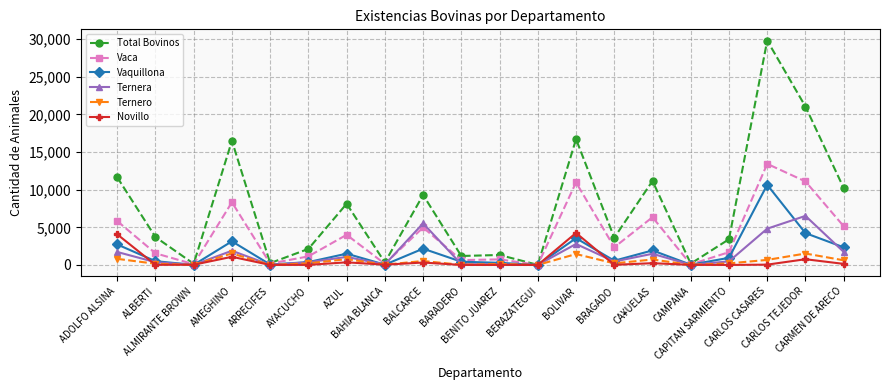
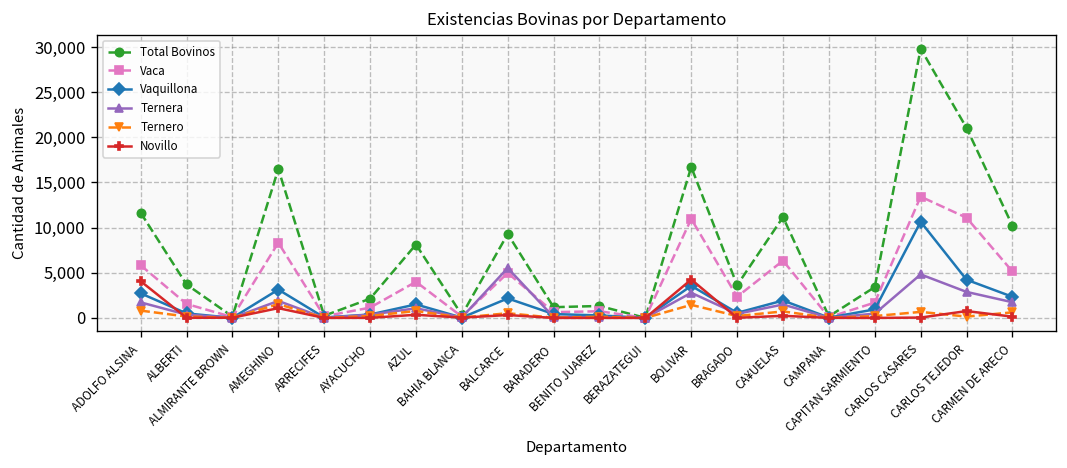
Ternera, CARLOS TEJEDOR: 7,000 -> 3,000
Ternero, CARLOS TEJEDOR: 2,000 -> 0
